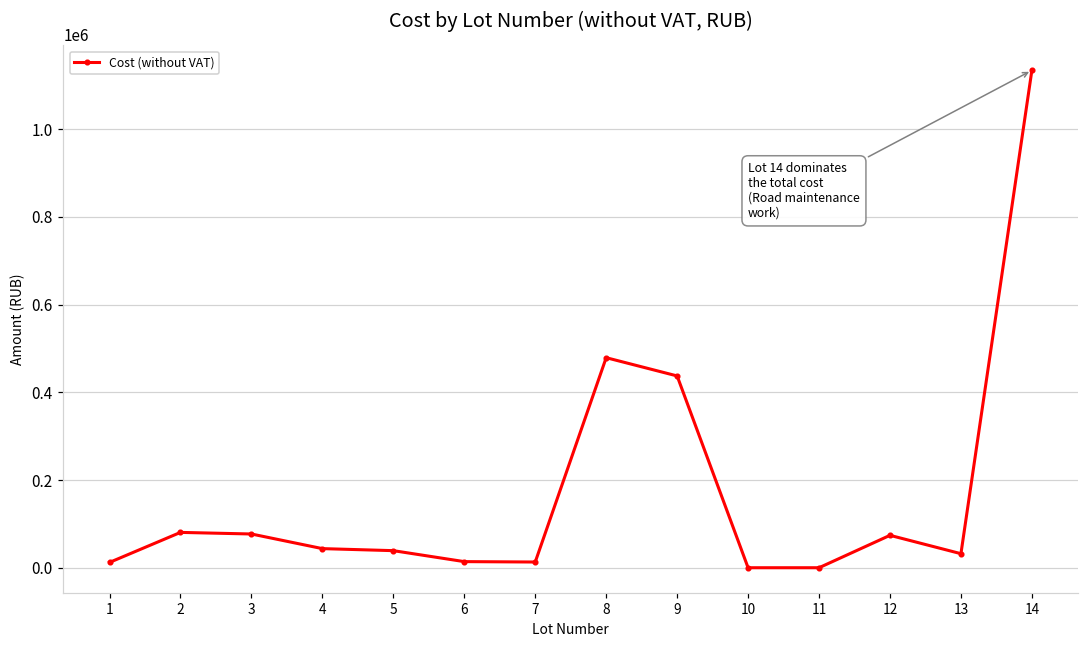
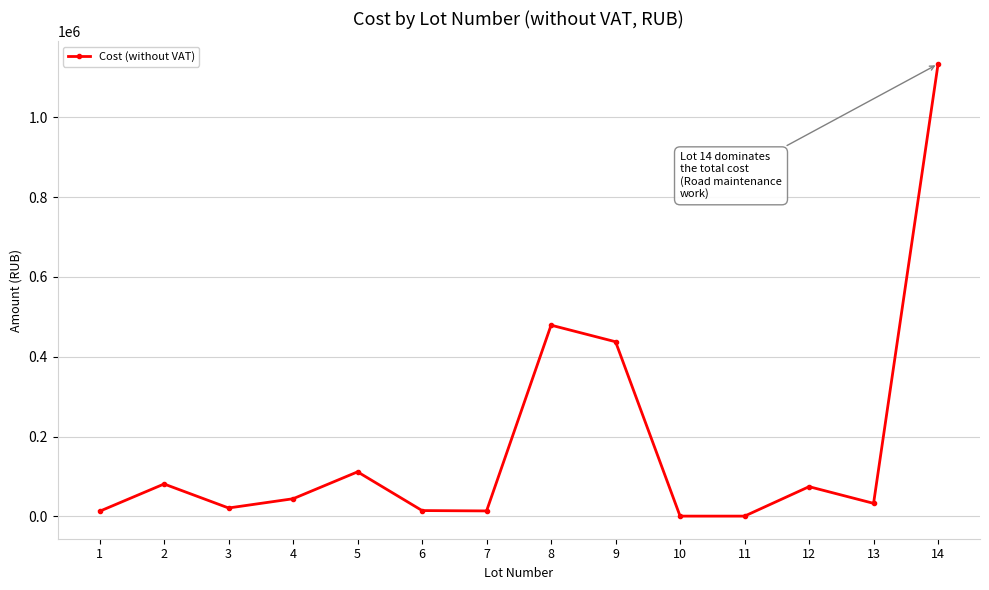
3: 80000 -> 20000
5: 40000 -> 110000
